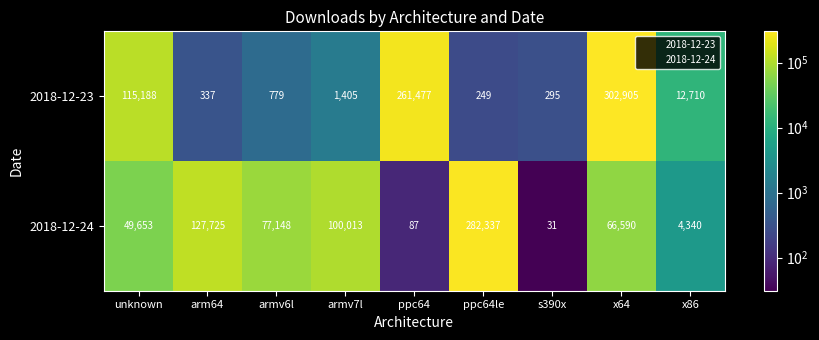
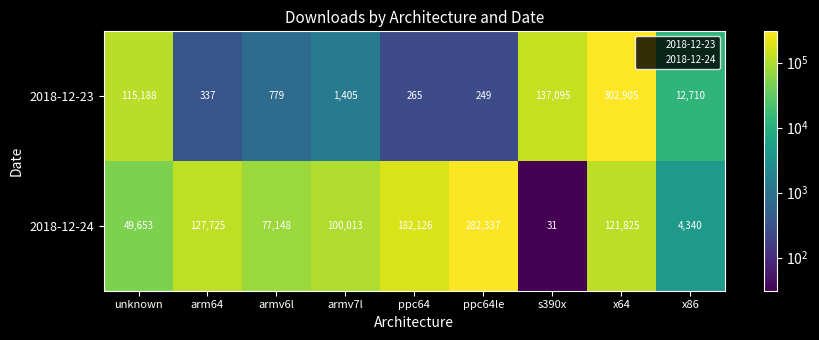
2018-12-23, ppc64: 261,477 -> 265
2018-12-23, s390x: 295 -> 137,095
2018-12-24, ppc64: 87 -> 182,126
2018-12-24, x64: 66,590 -> 121,825
